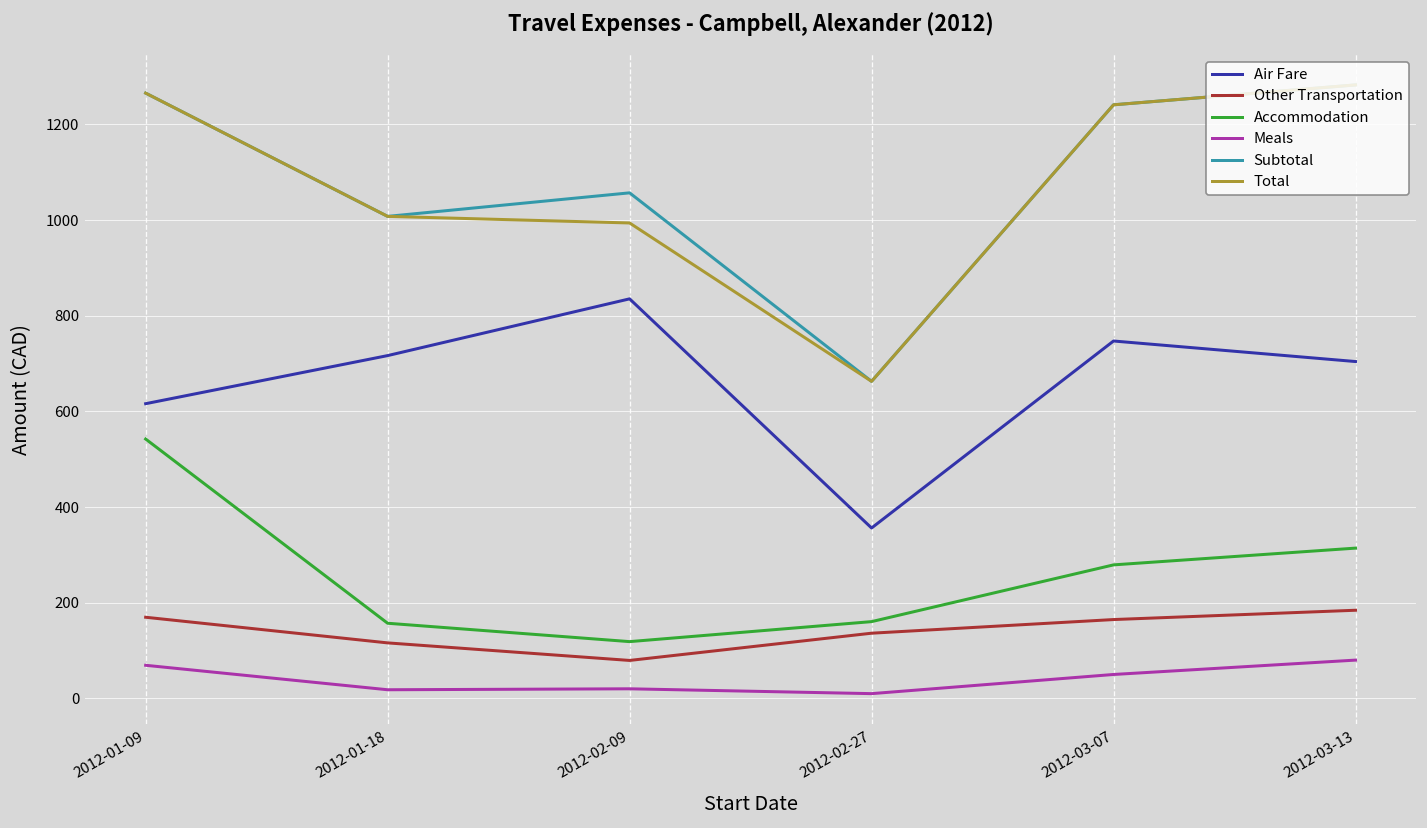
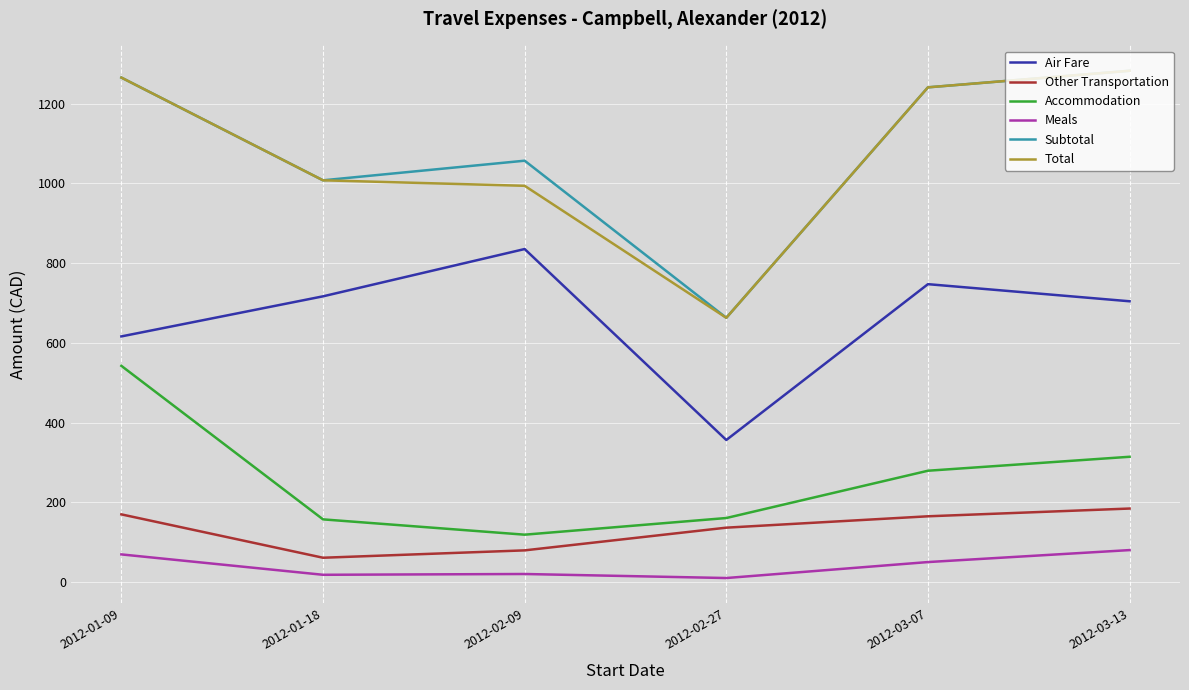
Other Transportation, 2012-01-18: 120 -> 60
